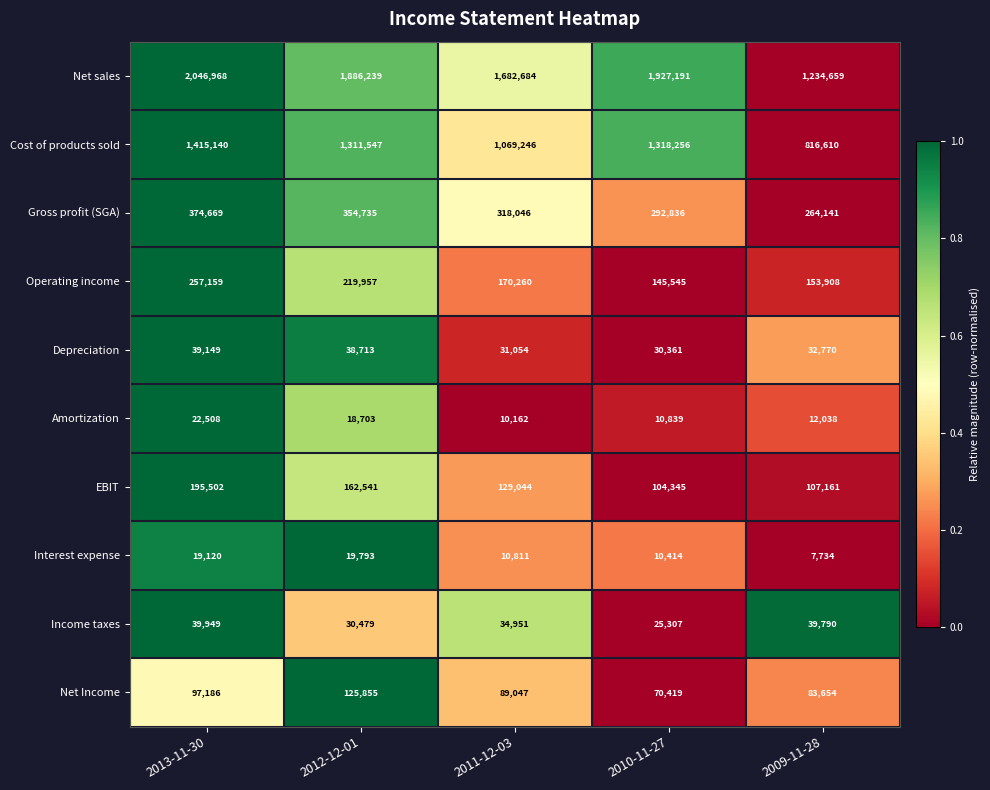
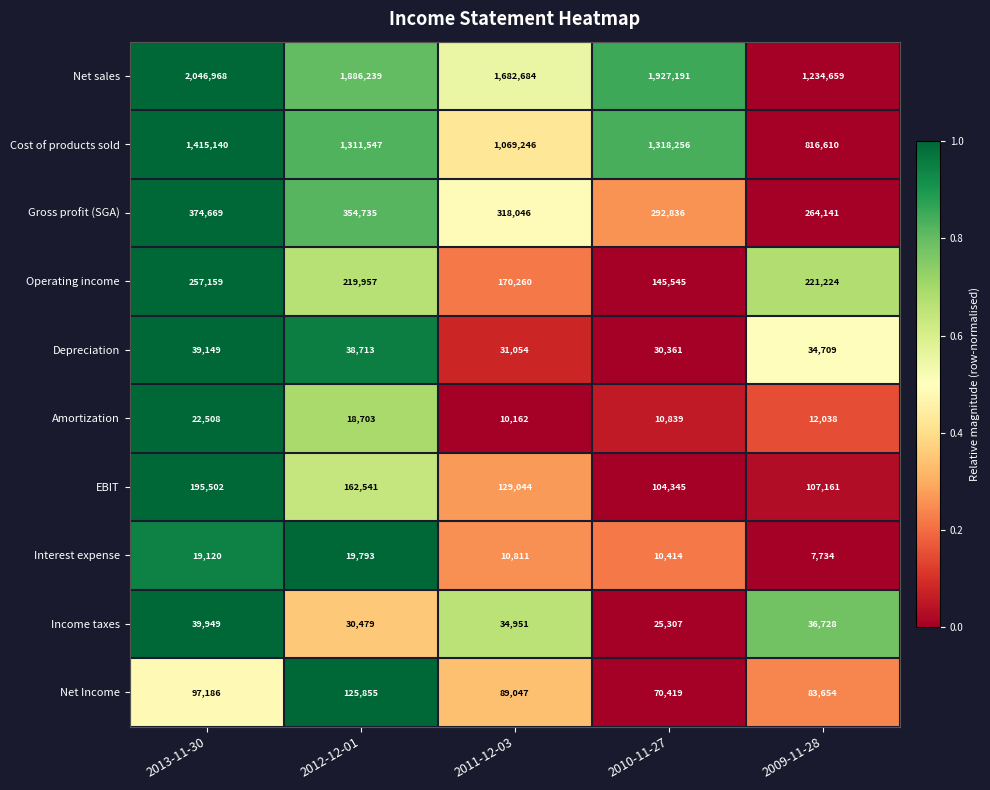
Operating income, 2009-11-28: 153,908 -> 221,224
Depreciation, 2009-11-28: 32,770 -> 34,709
Income taxes, 2009-11-28: 39,790 -> 36,728
